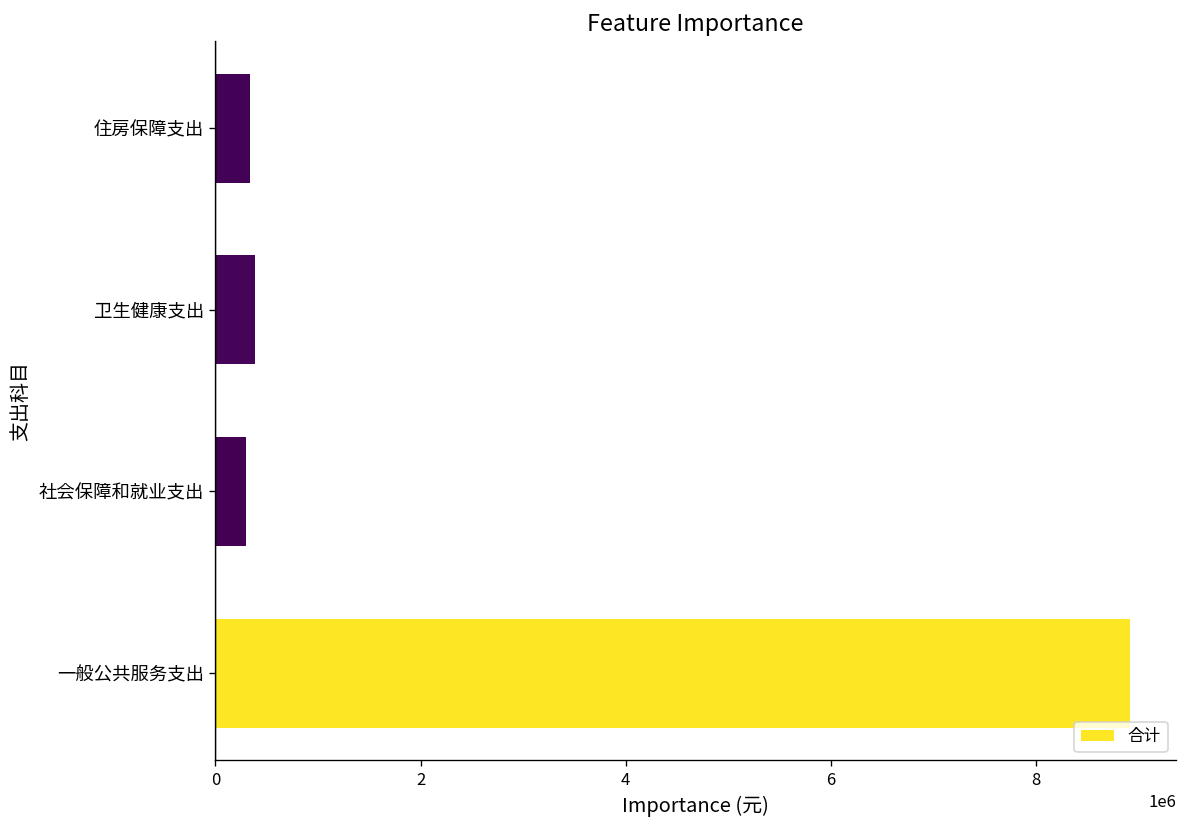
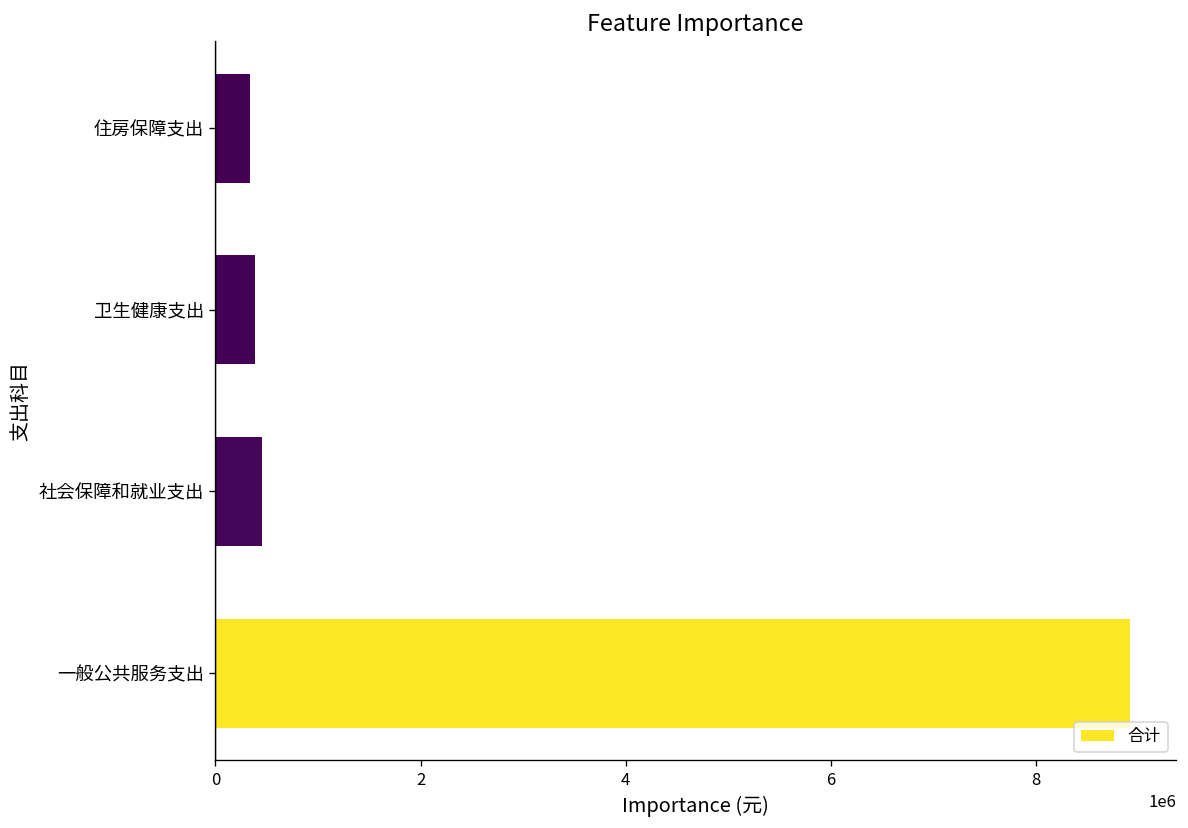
社会保障和就业支出: 300000 -> 500000
